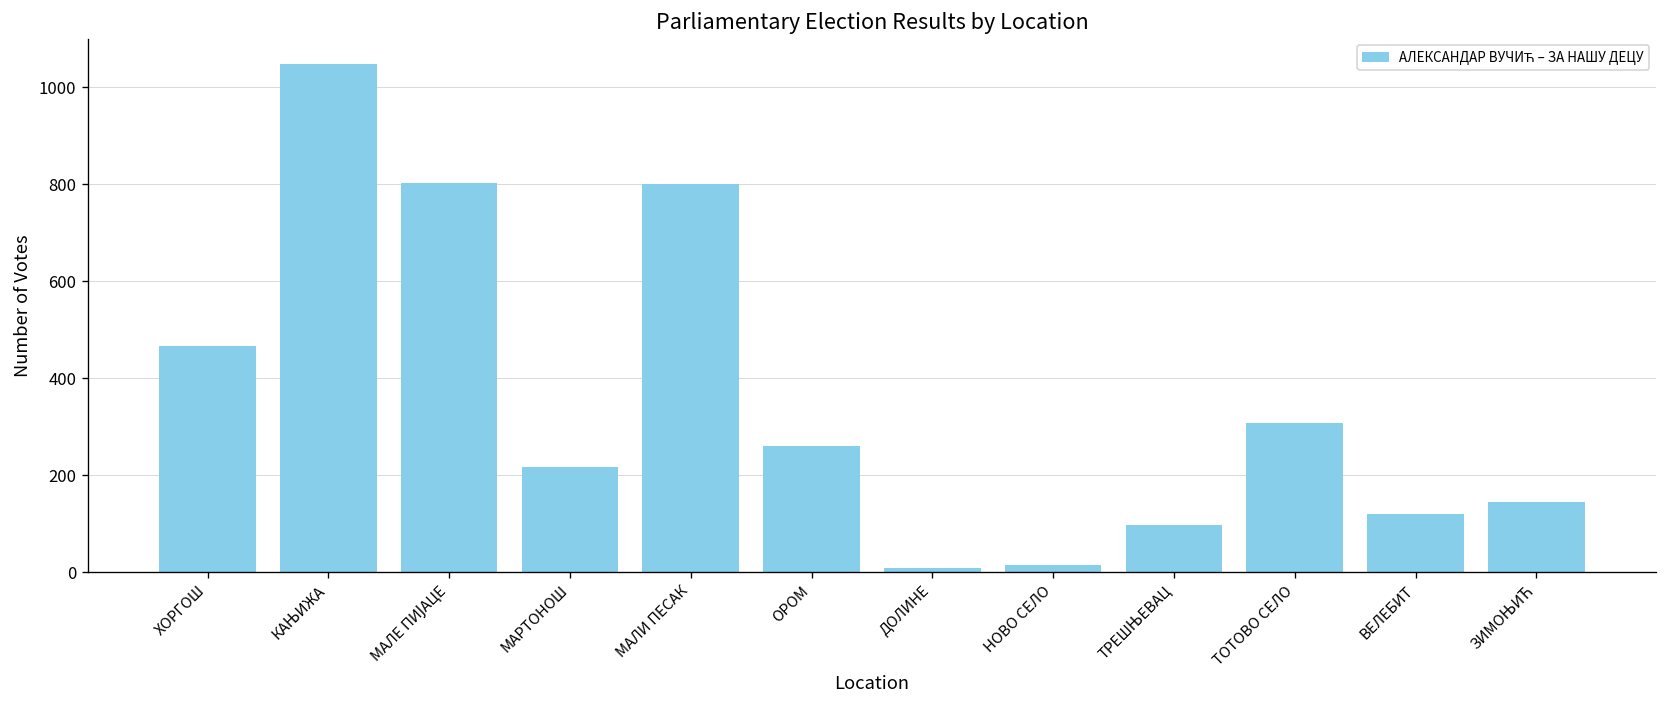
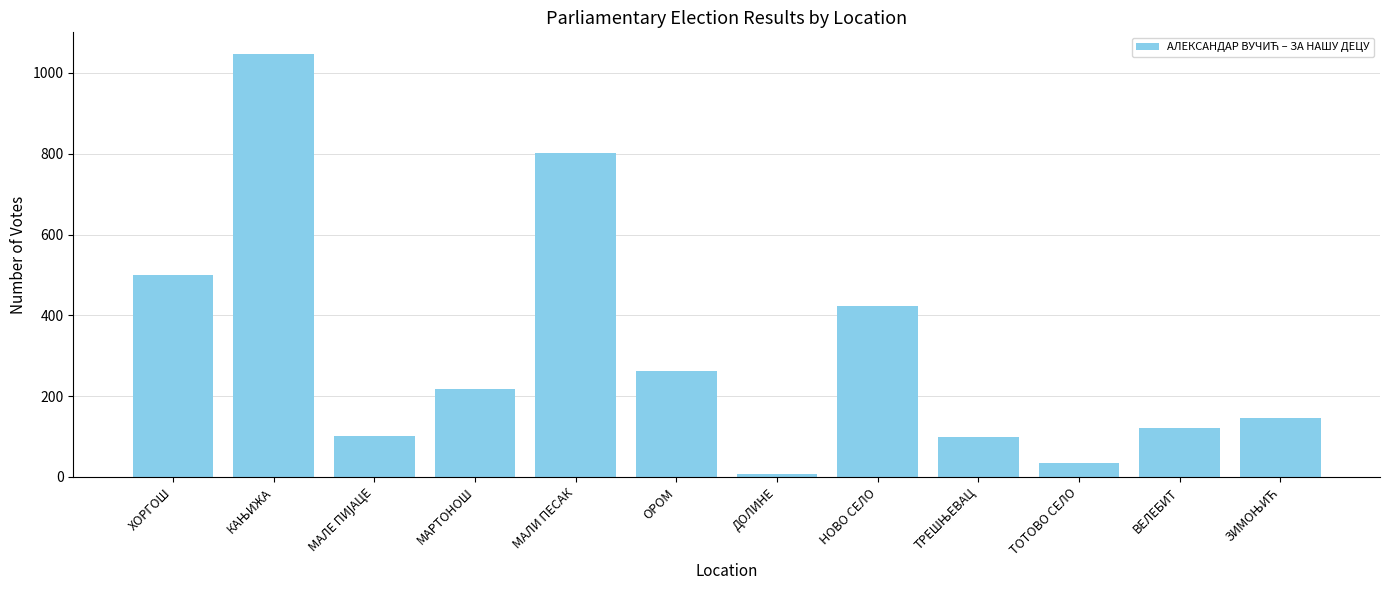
ХОРГОШ: 470 -> 500
МАЛЕ ПИЈАЦЕ: 800 -> 100
НОВО СЕЛО: 20 -> 420
ТОТОВО СЕЛО: 310 -> 30
